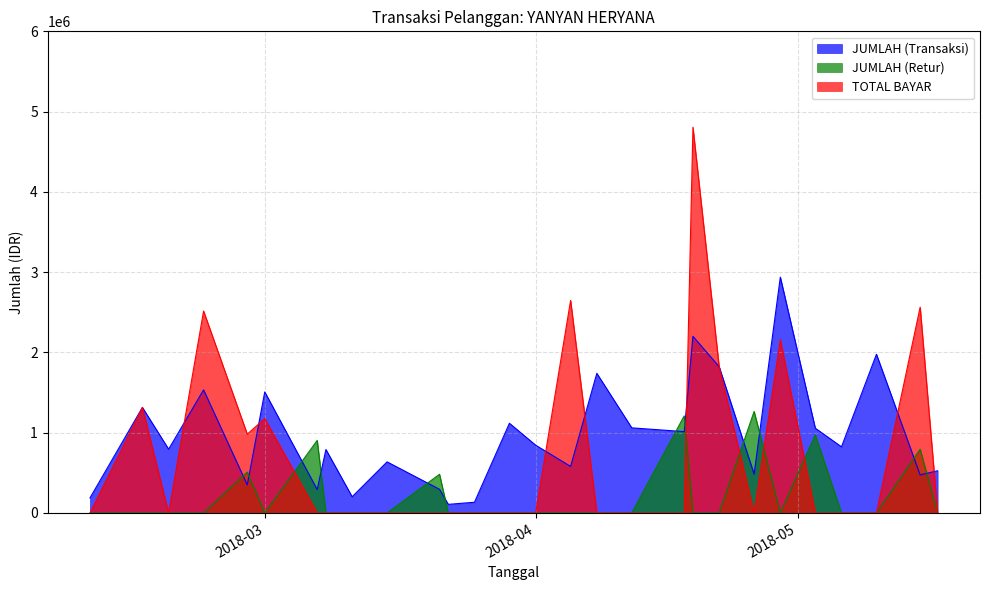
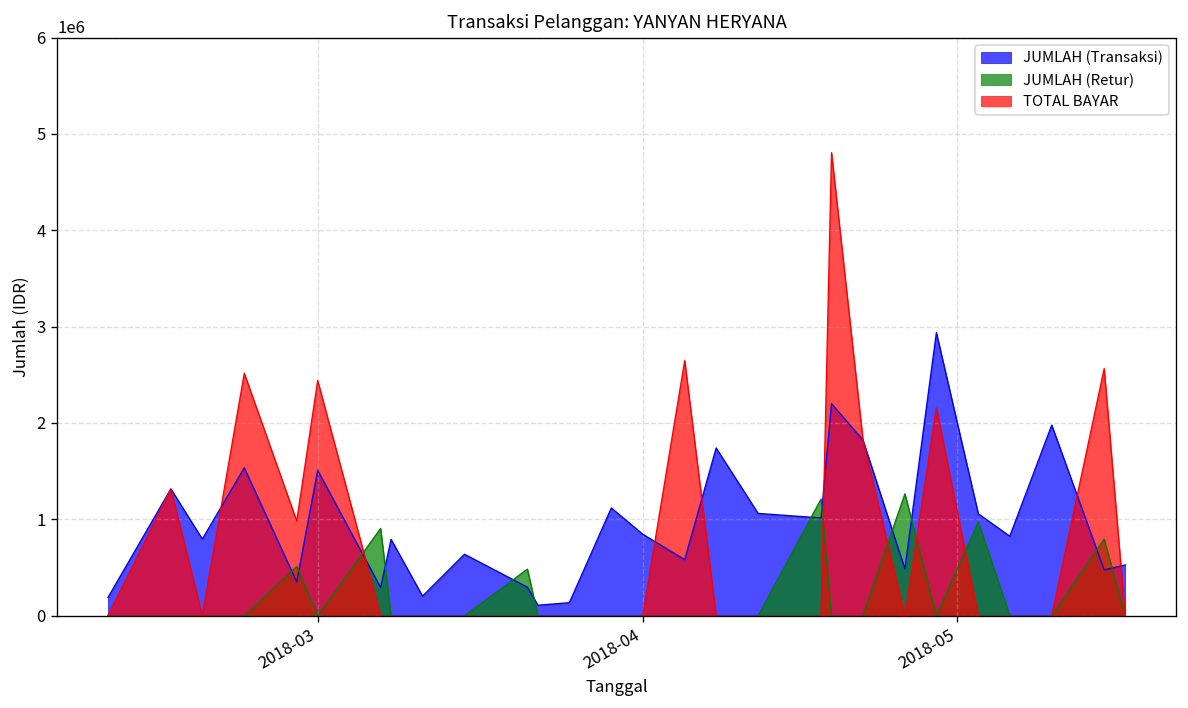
TOTAL BAYAR, 2018-03: 1200000 -> 2400000
